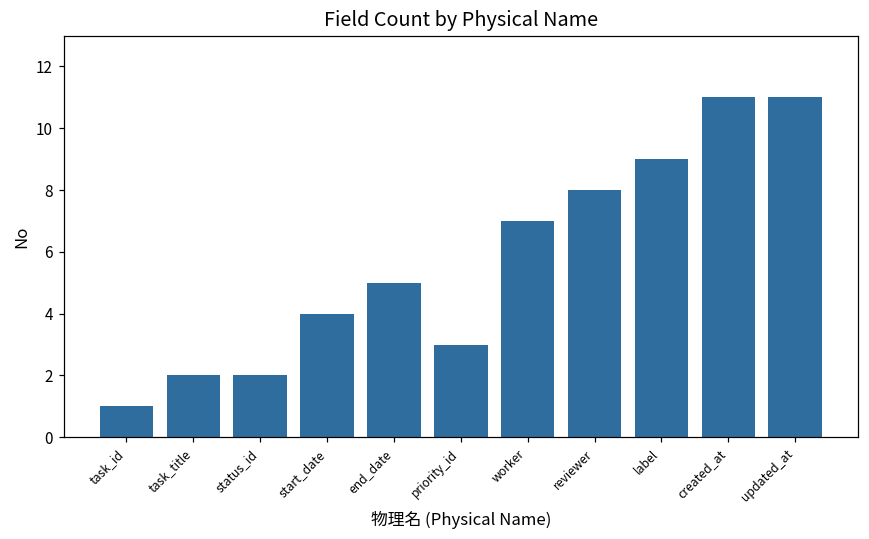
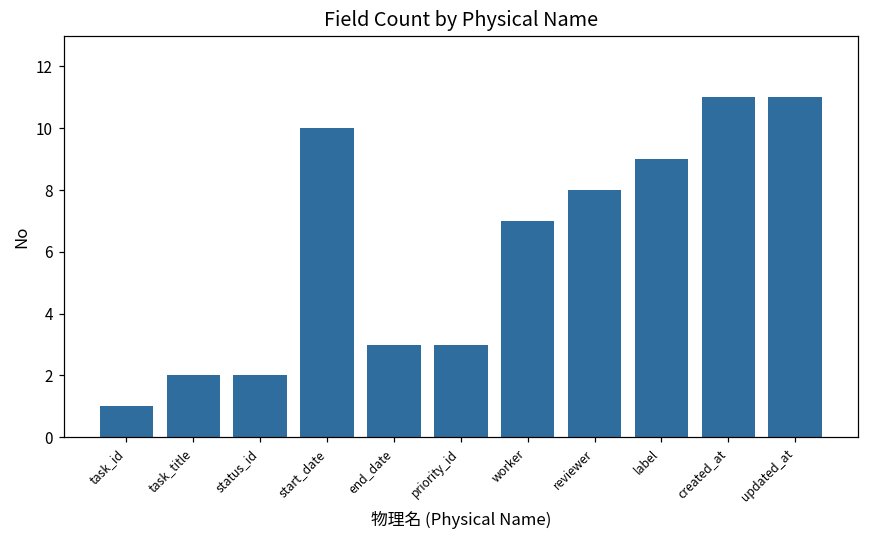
start_date: 4 -> 10
end_date: 5 -> 3
